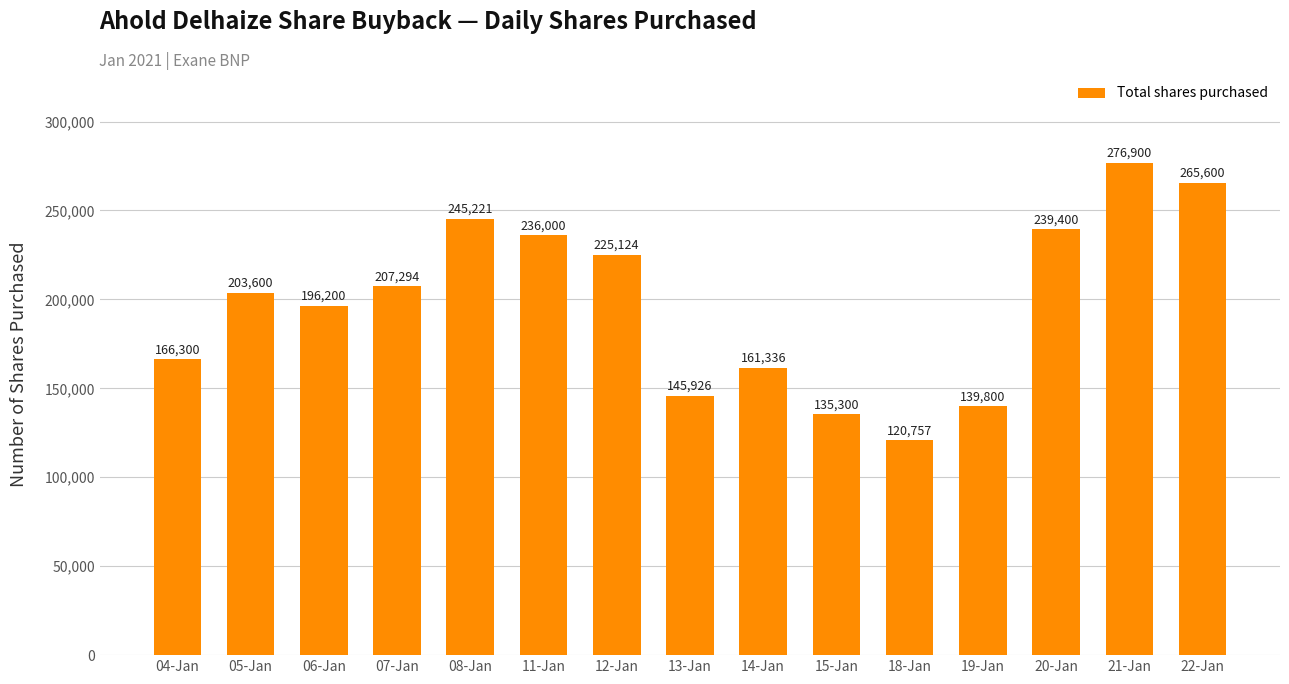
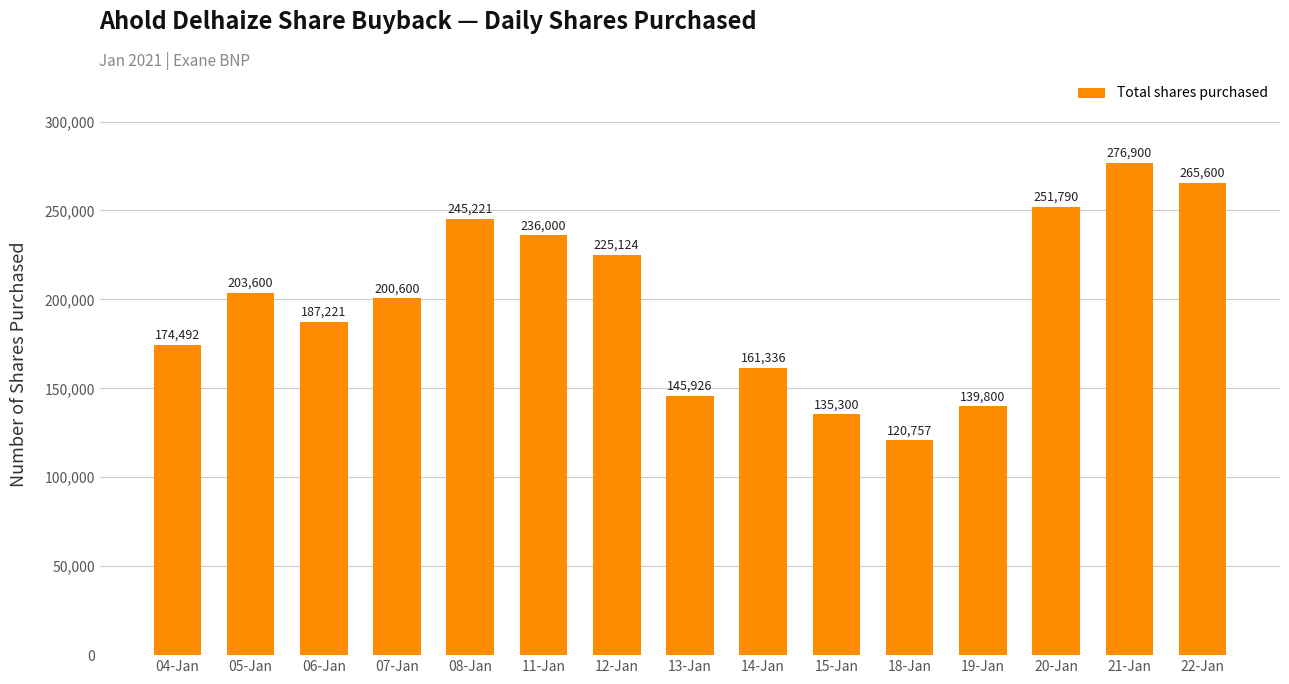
04-Jan: 166,300 -> 174,492
06-Jan: 196,200 -> 187,221
07-Jan: 207,294 -> 200,600
20-Jan: 239,400 -> 251,790
